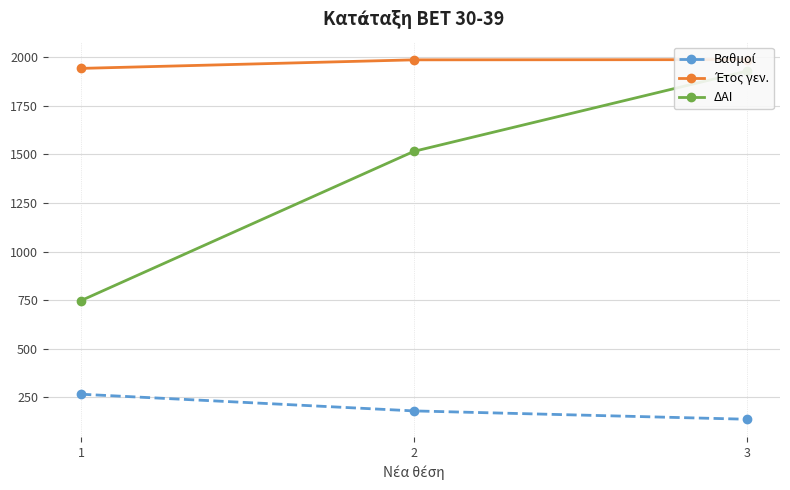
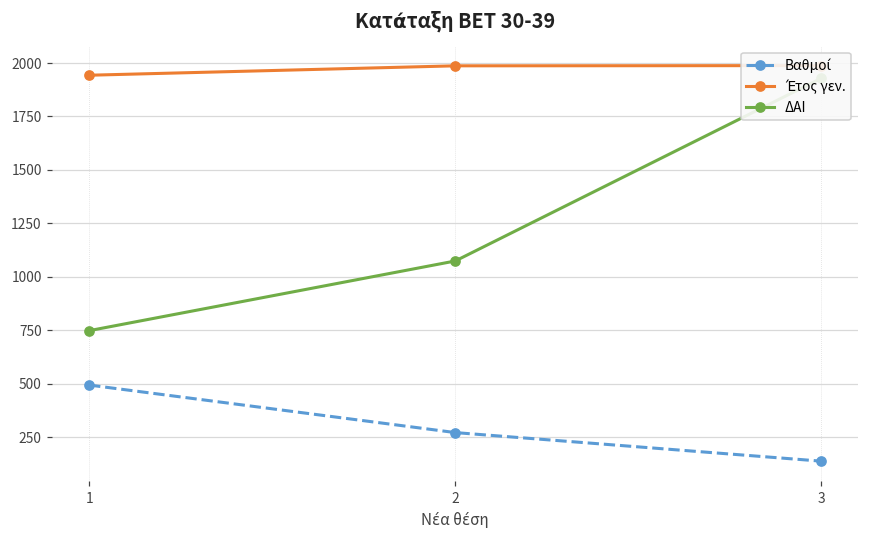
Βαθμοί, 1: 270 -> 490
Βαθμοί, 2: 180 -> 270
ΔΑΙ, 2: 1520 -> 1070
